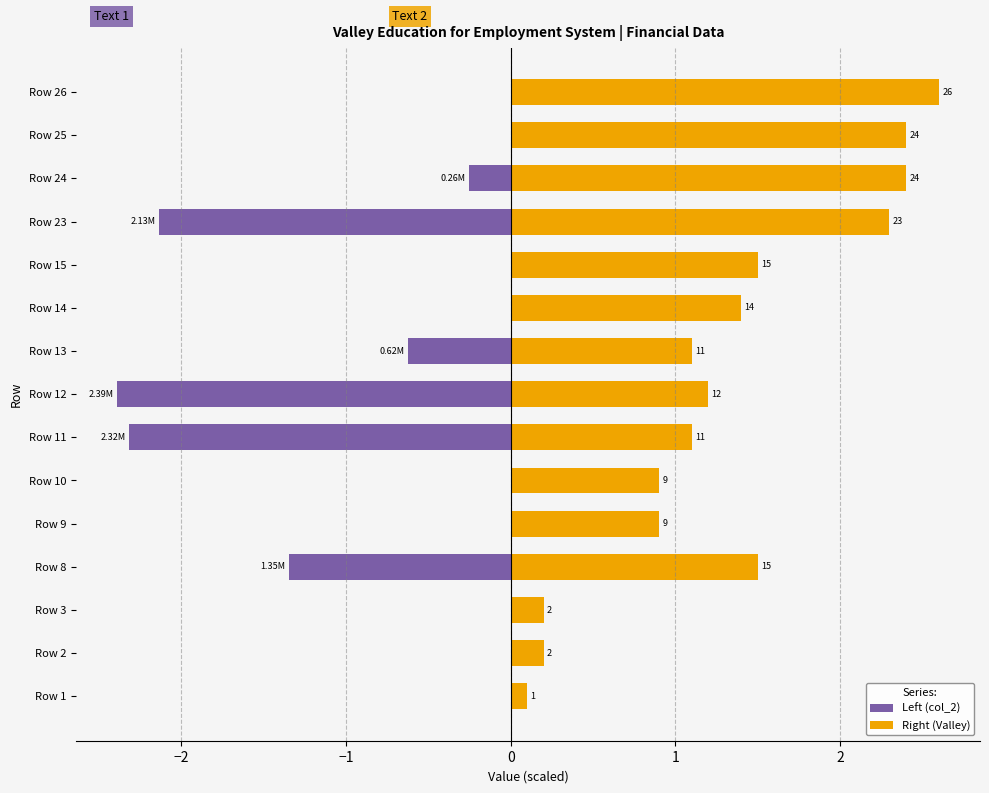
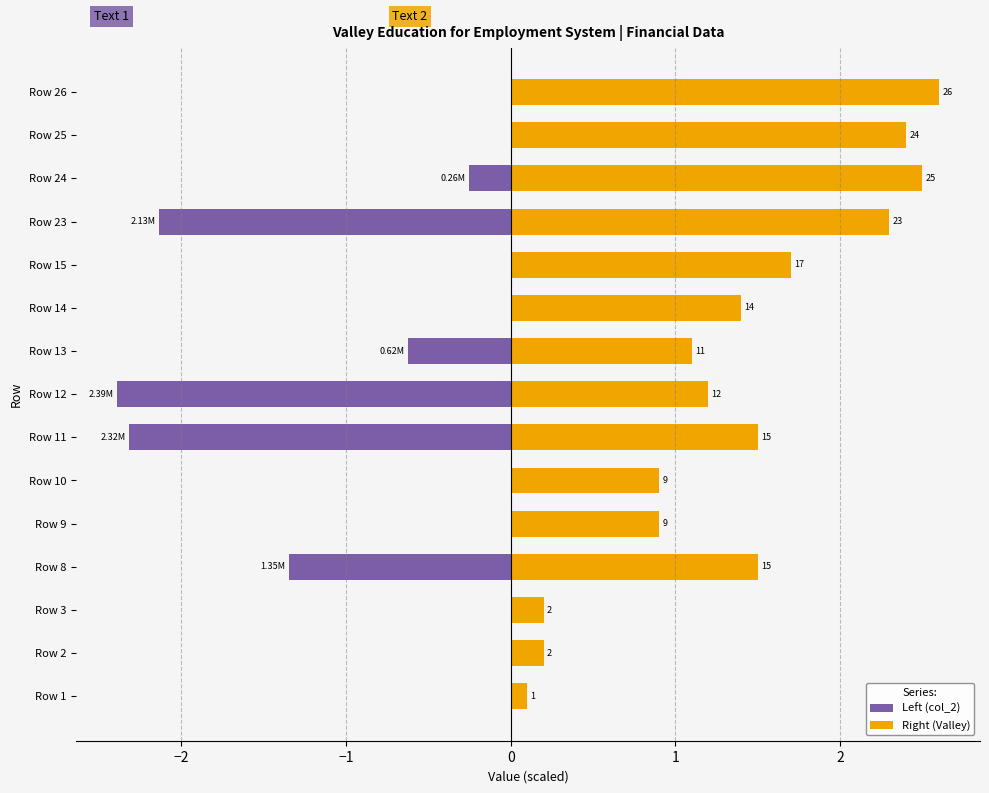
Right (Valley), Row 24: 24 -> 25
Right (Valley), Row 15: 15 -> 17
Right (Valley), Row 11: 11 -> 15
